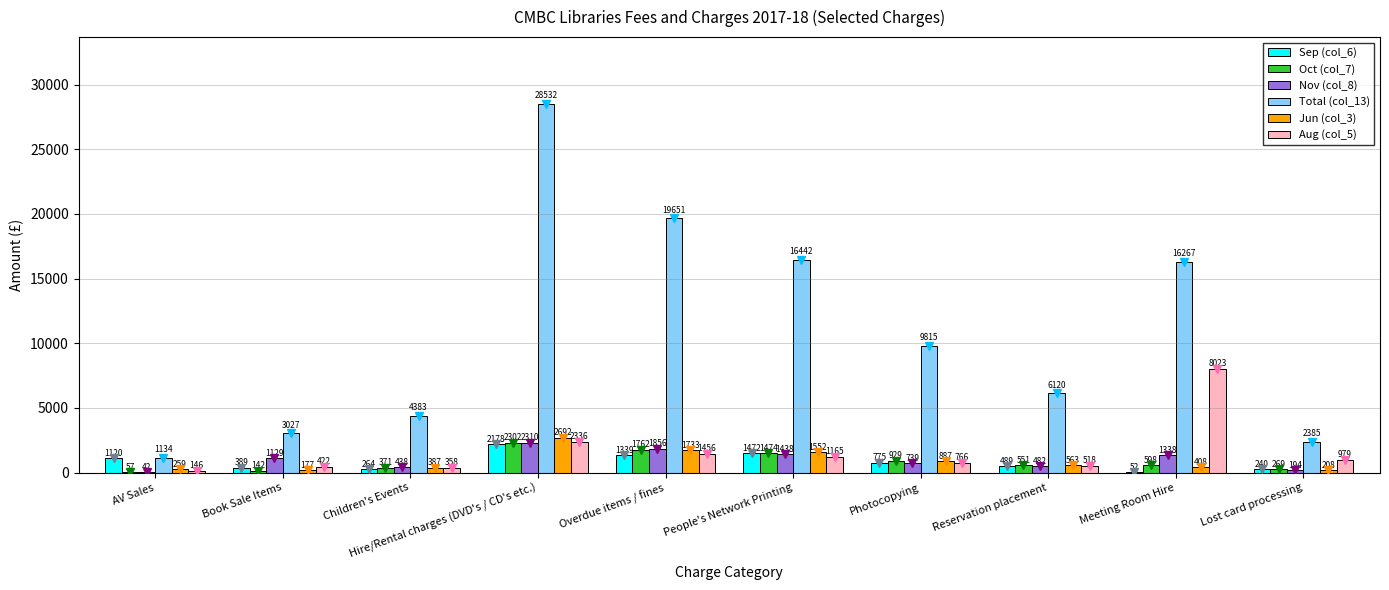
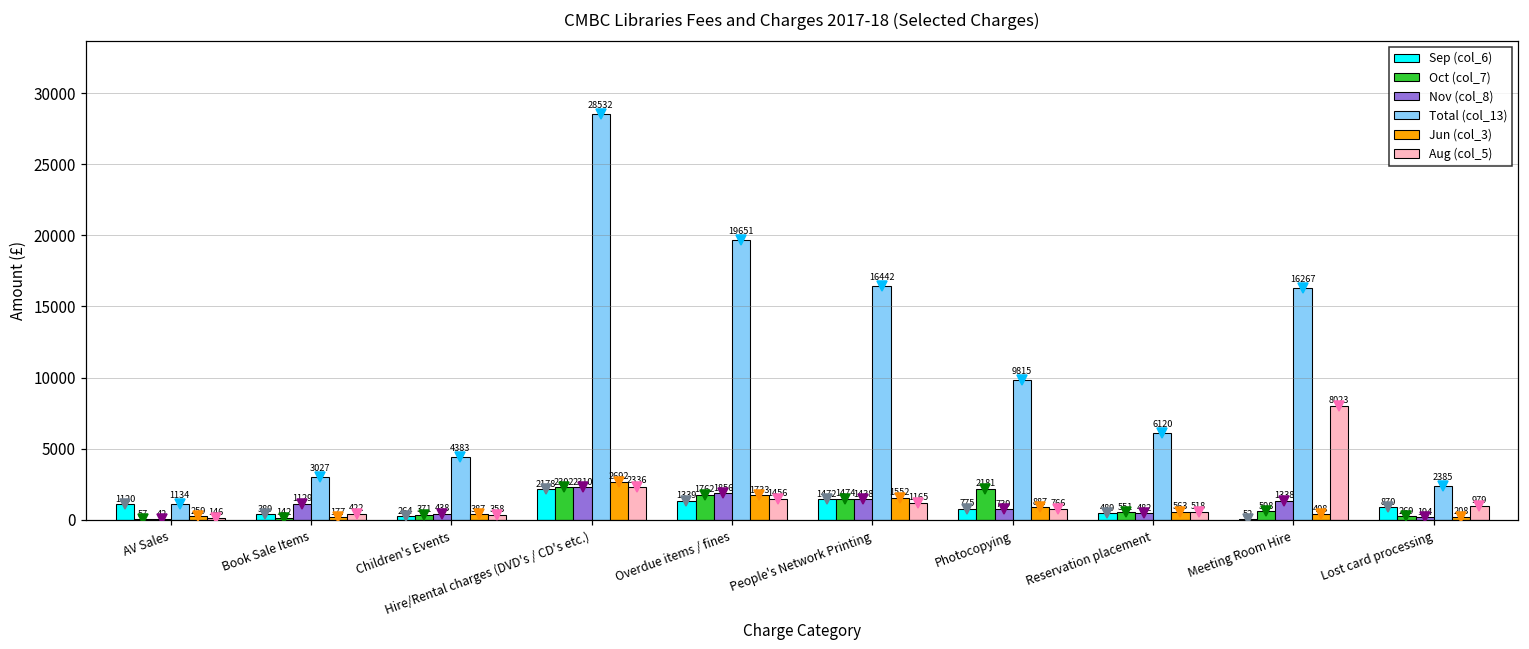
Oct (col_7), Photocopying: 929 -> 2181
Sep (col_6), Lost card processing: 240 -> 870
